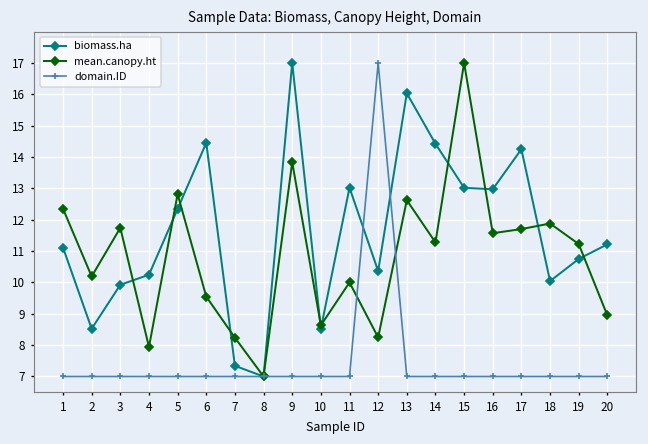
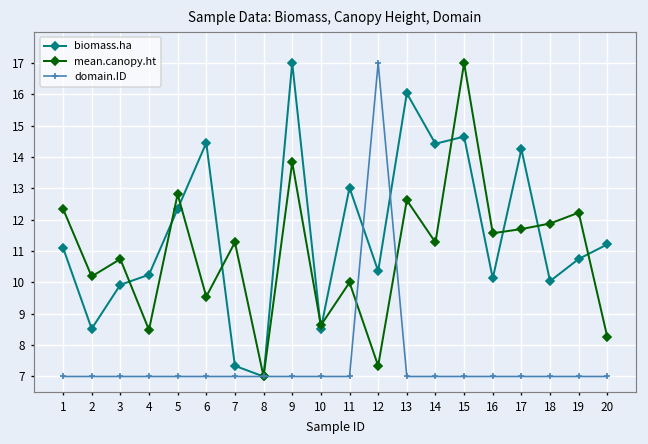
mean.canopy.ht, 3: 11.7 -> 10.7
mean.canopy.ht, 4: 7.9 -> 8.5
mean.canopy.ht, 7: 8.2 -> 11.3
mean.canopy.ht, 12: 8.2 -> 7.3
biomass.ha, 15: 13.0 -> 14.7
biomass.ha, 16: 13.0 -> 10.1
mean.canopy.ht, 19: 11.2 -> 12.2
mean.canopy.ht, 20: 8.9 -> 8.3
